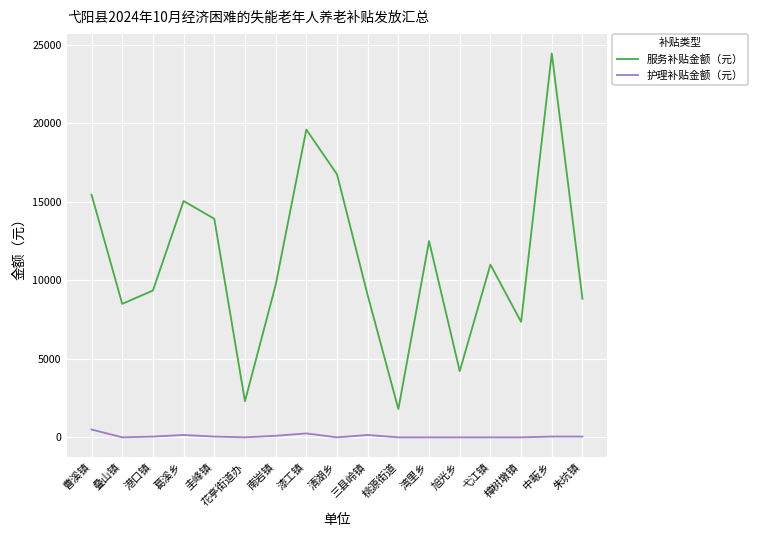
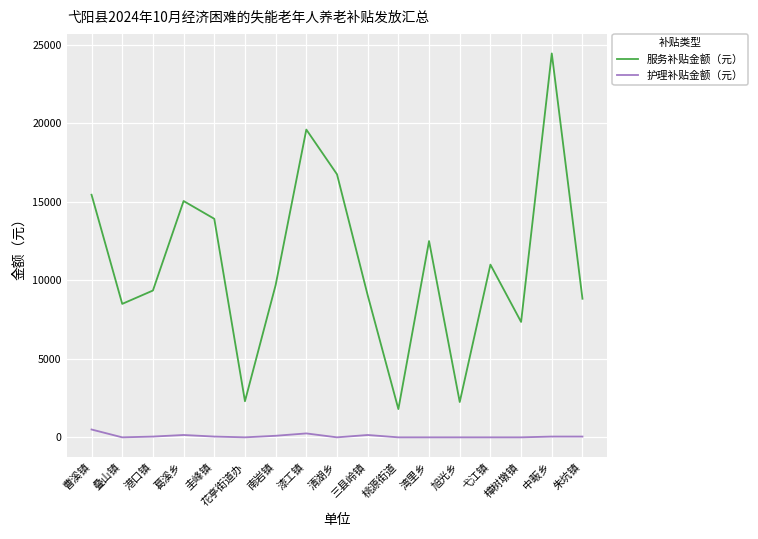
服务补贴金额（元）, 旭光乡: 4200 -> 2300
